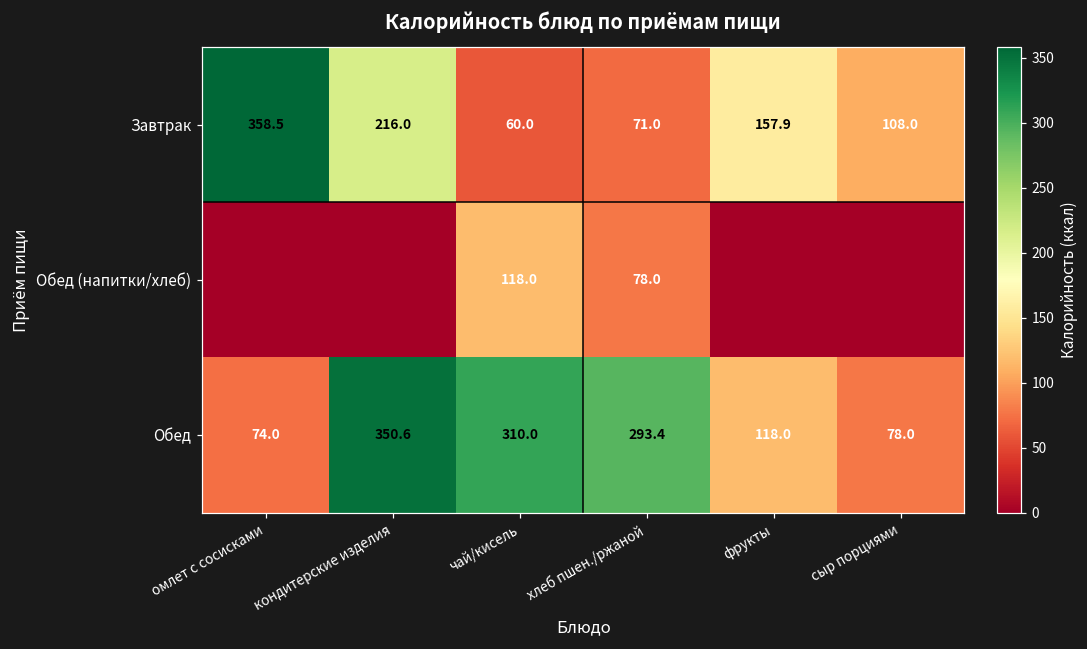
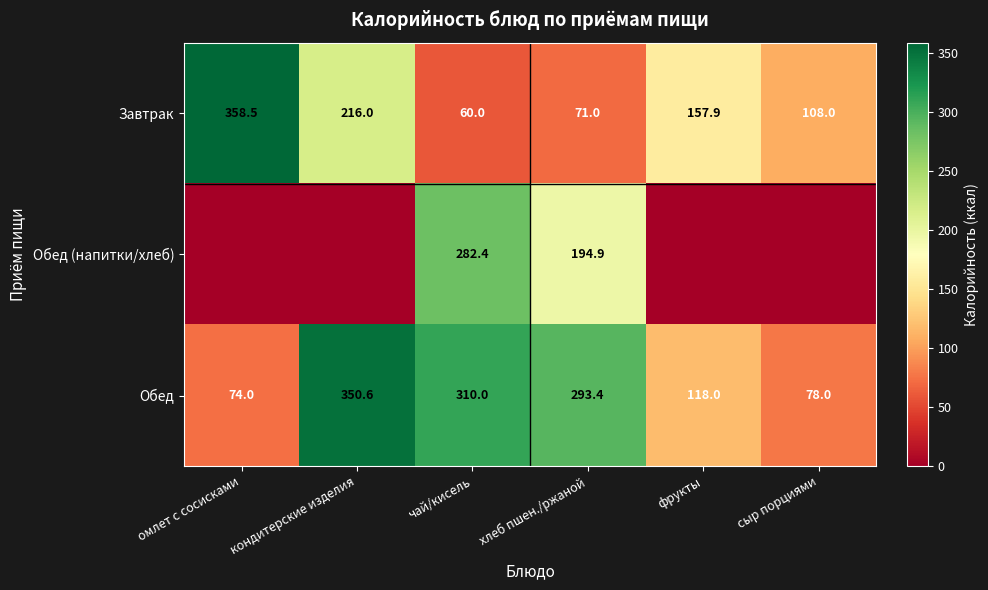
Обед (напитки/хлеб), чай/кисель: 118.0 -> 282.4
Обед (напитки/хлеб), хлеб пшен./ржаной: 78.0 -> 194.9
